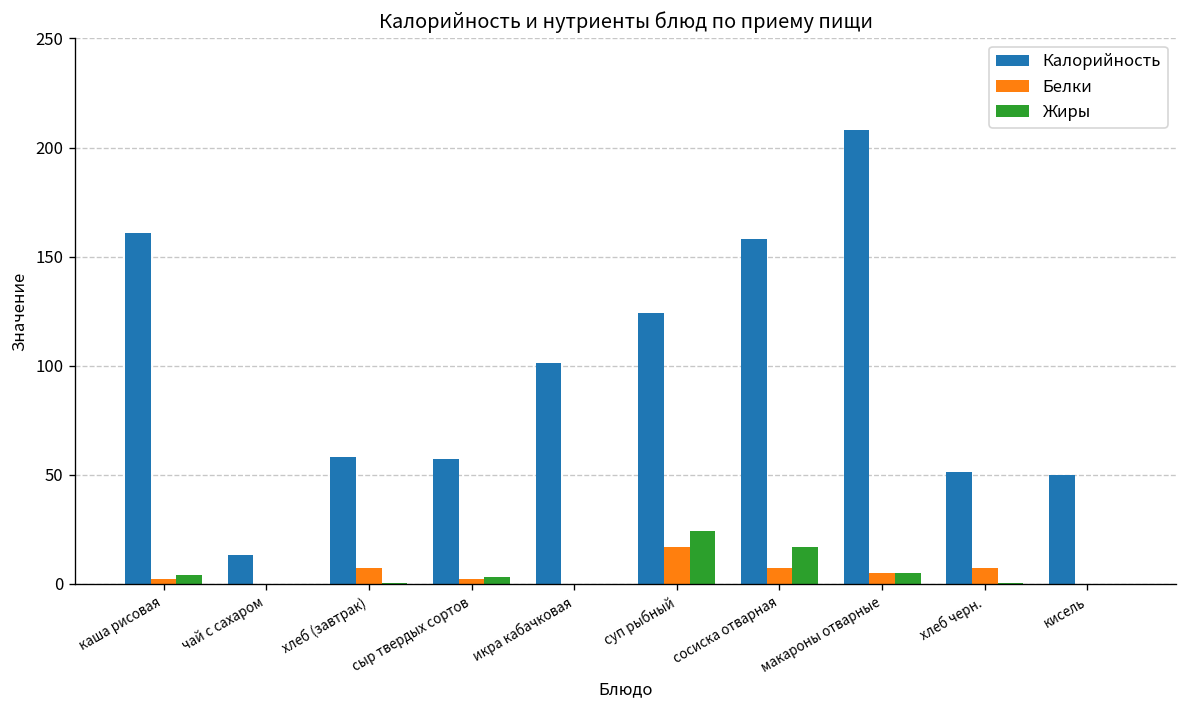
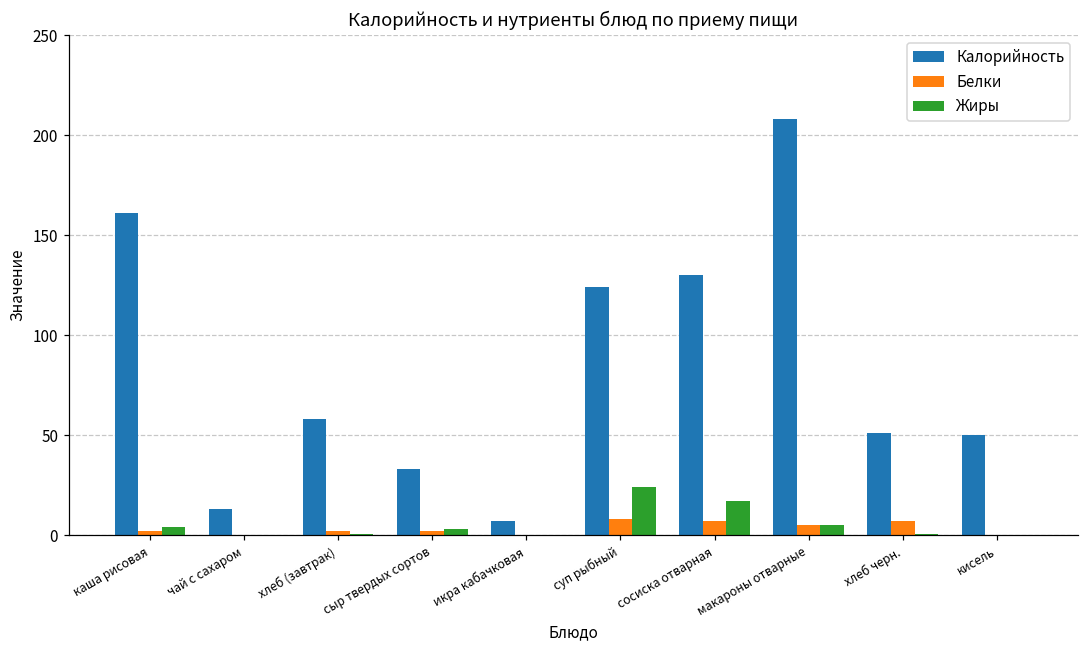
Белки, хлеб (завтрак): 7 -> 2
Калорийность, сыр твердых сортов: 57 -> 33
Калорийность, икра кабачковая: 101 -> 7
Белки, суп рыбный: 17 -> 8
Калорийность, сосиска отварная: 158 -> 130
